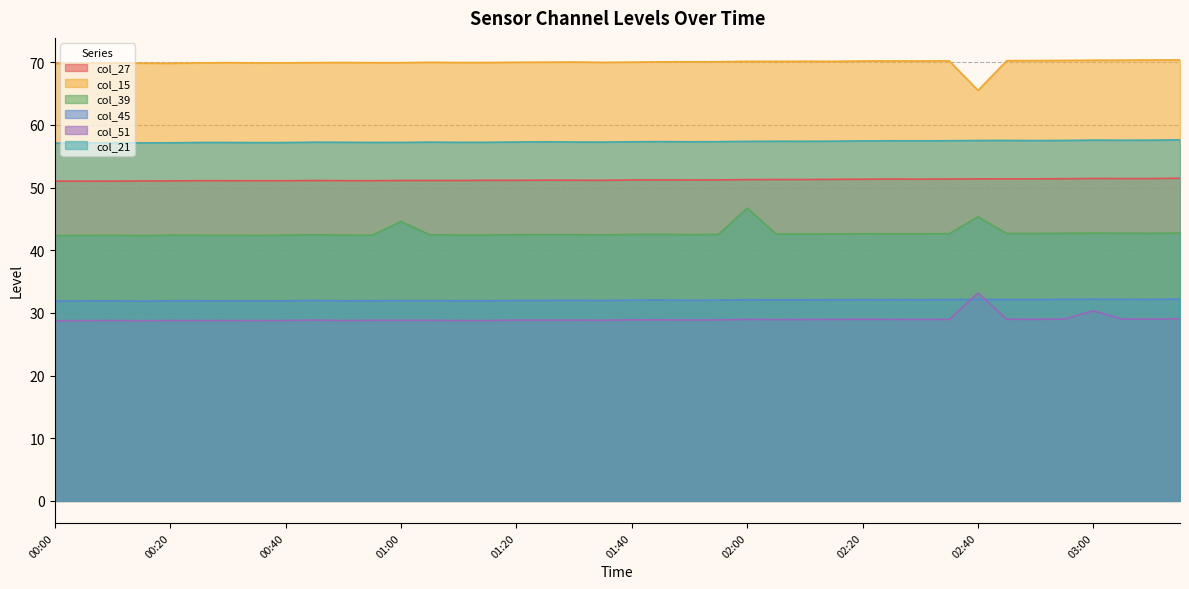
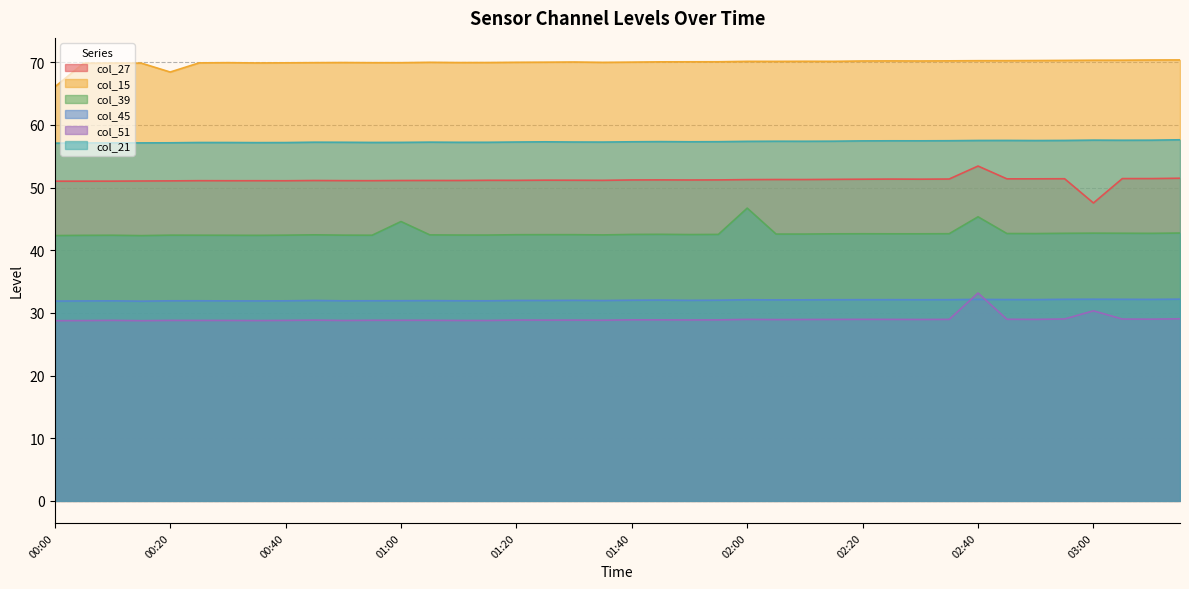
col_15, 00:00: 70 -> 66
col_15, 00:20: 70 -> 68
col_27, 02:40: 51 -> 53
col_15, 02:40: 66 -> 70
col_27, 03:00: 51 -> 48
